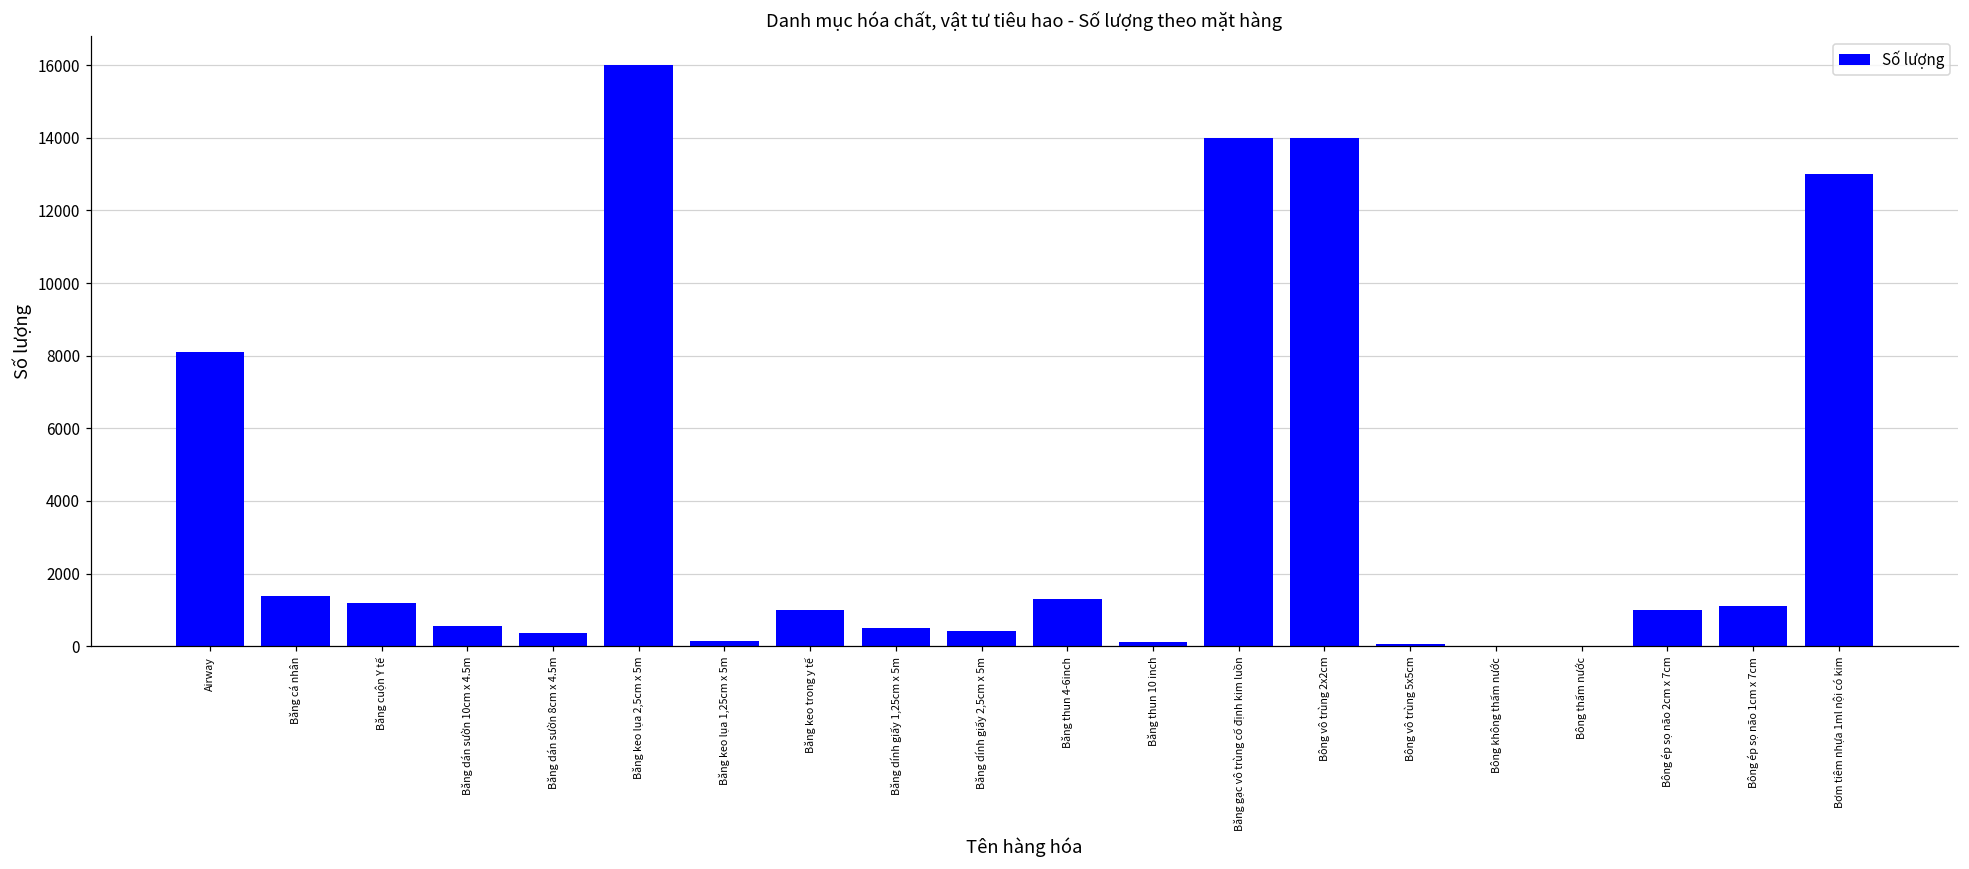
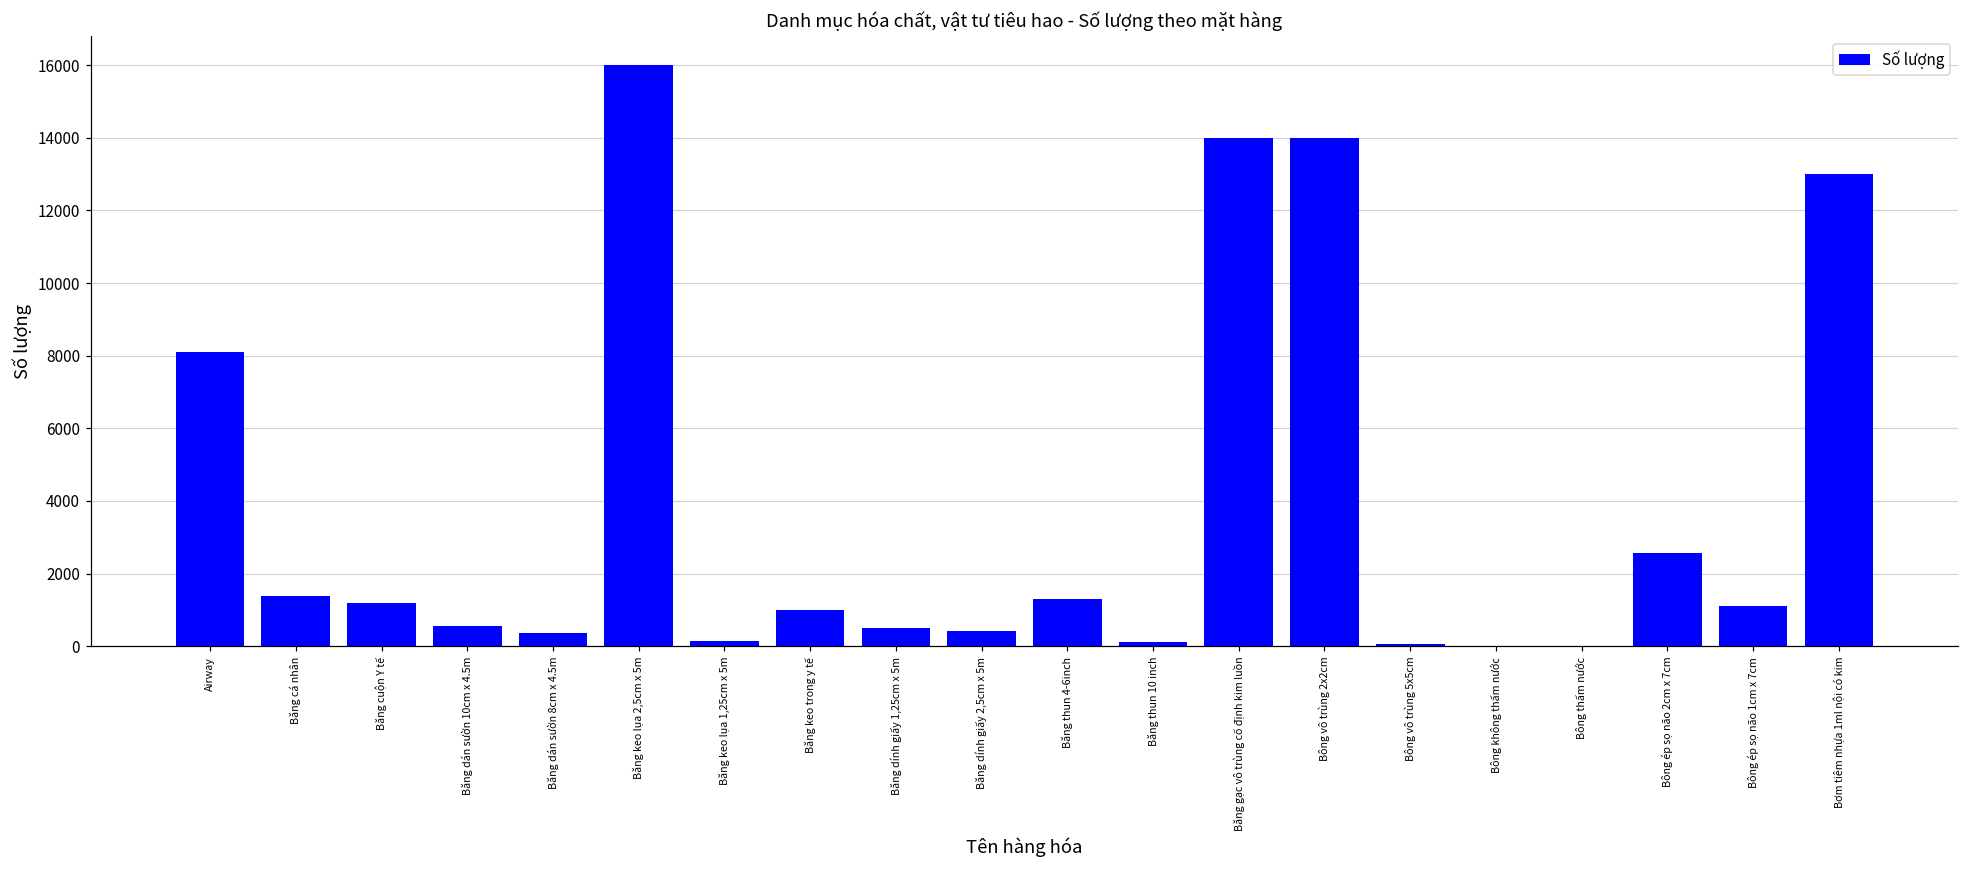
Bông ép sọ não 2cm x 7cm: 1000 -> 2600
